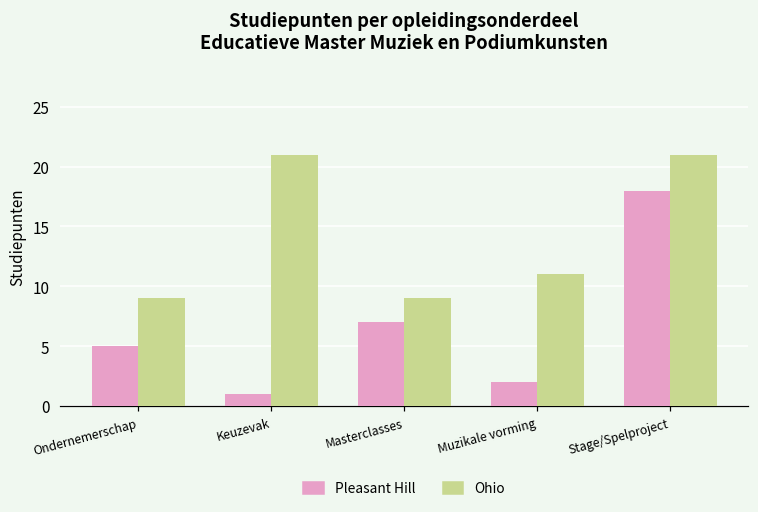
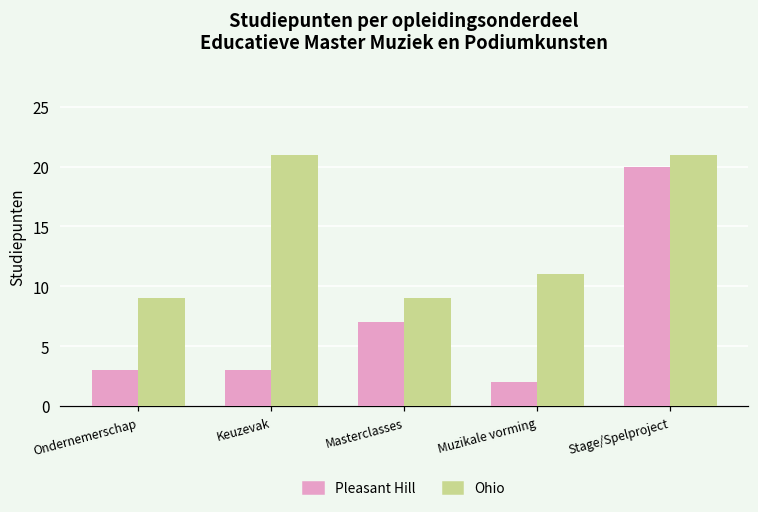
Pleasant Hill, Ondernemerschap: 5 -> 3
Pleasant Hill, Keuzevak: 1 -> 3
Pleasant Hill, Stage/Spelproject: 18 -> 20
